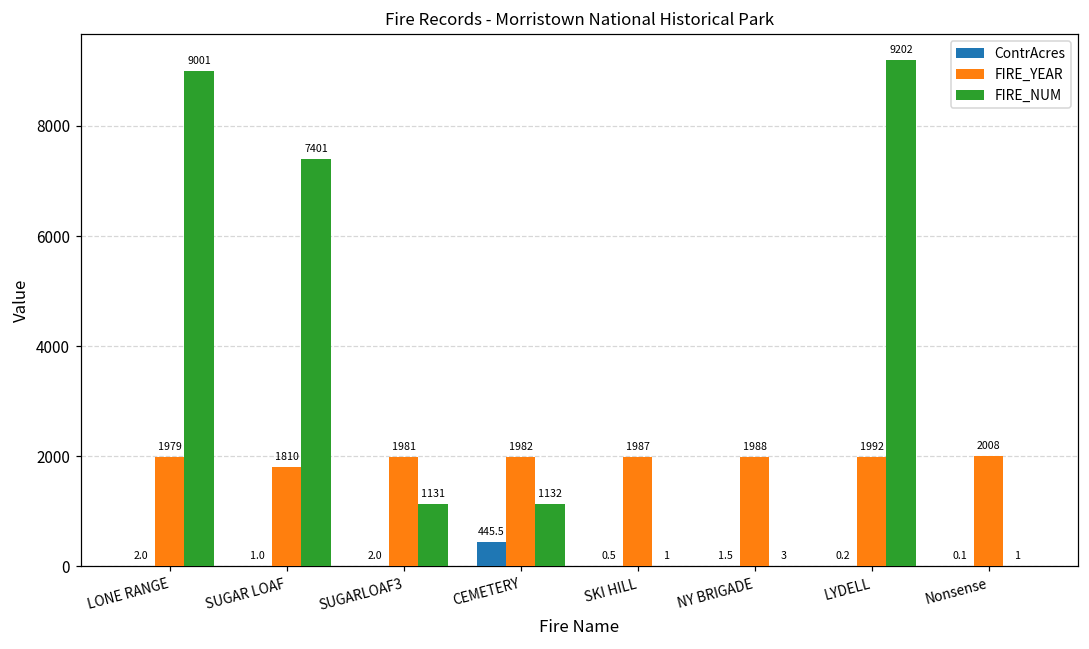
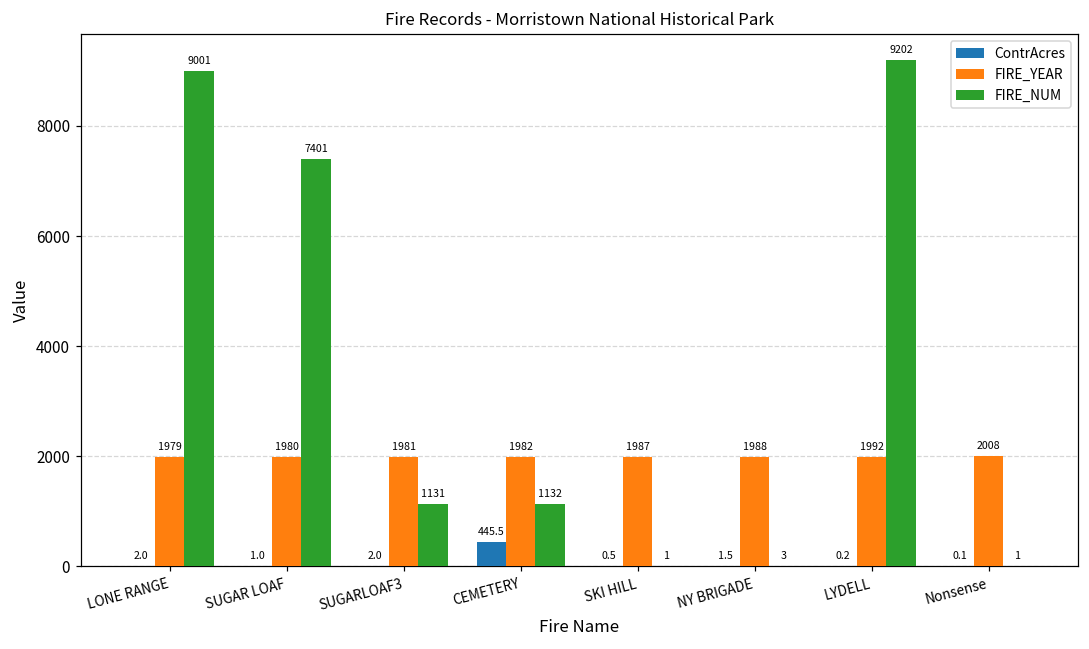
FIRE_YEAR, SUGAR LOAF: 1810 -> 1980
